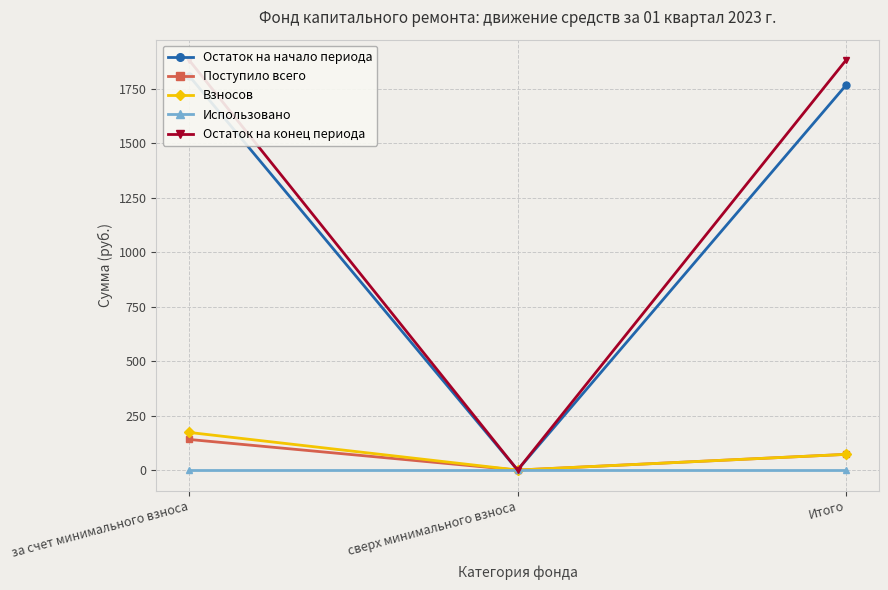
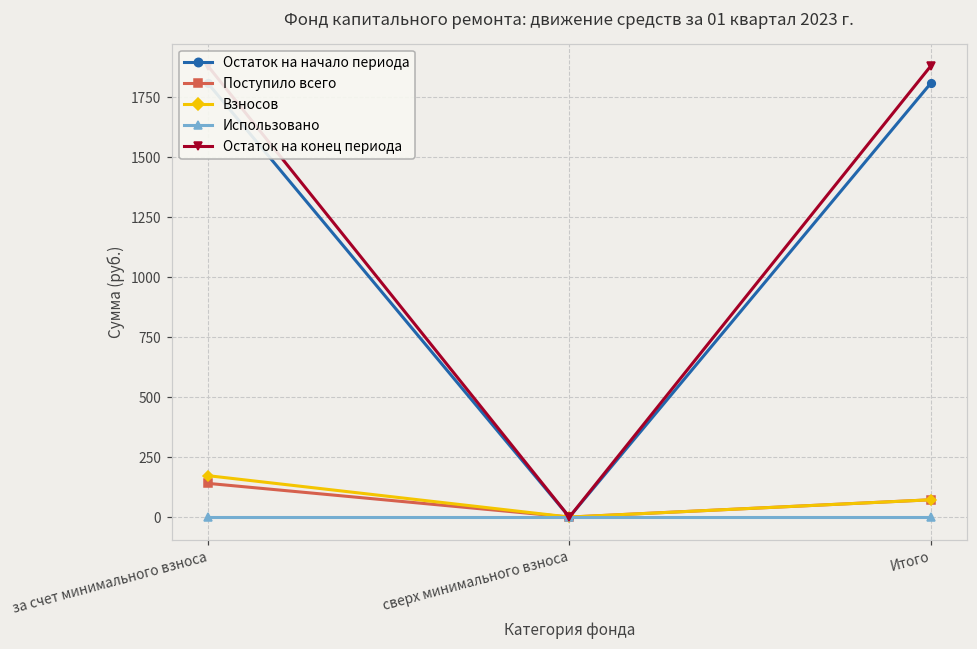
Остаток на начало периода, Итого: 1770 -> 1810
